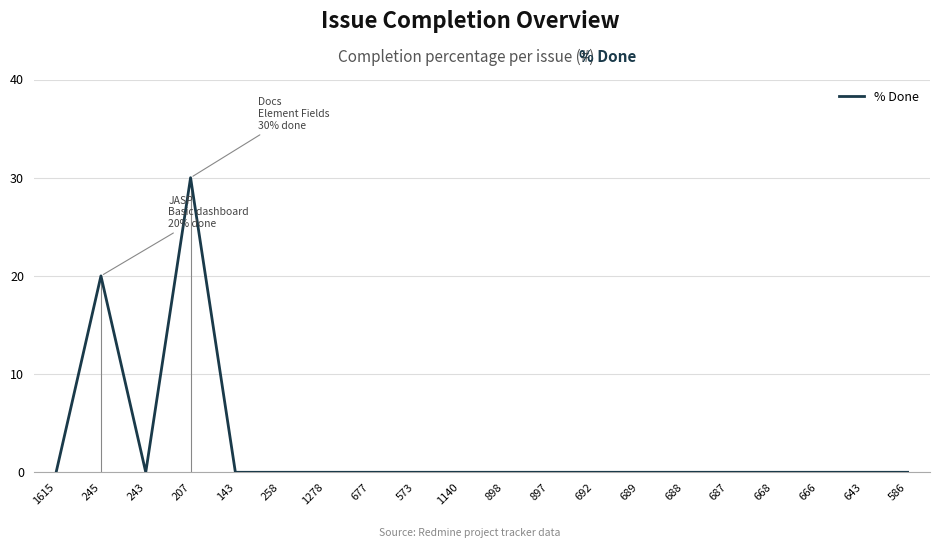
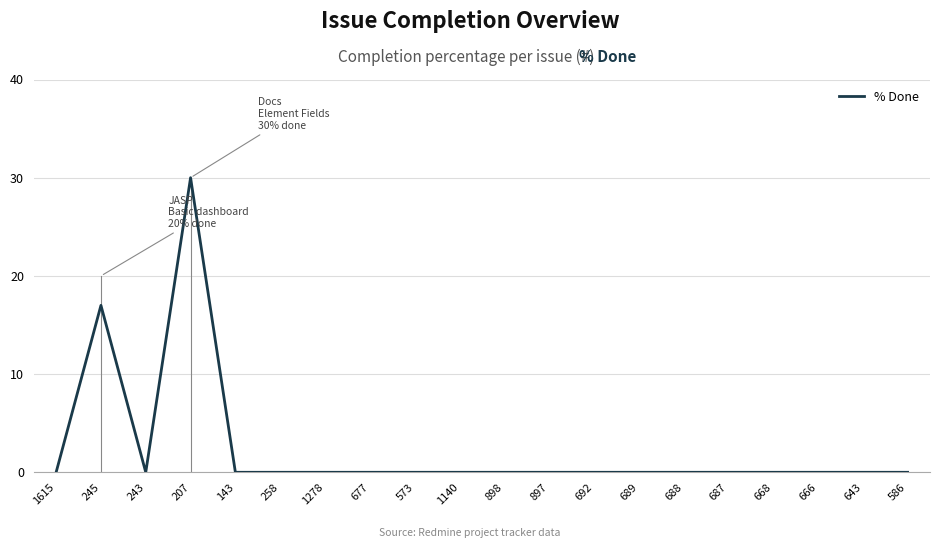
245: 20 -> 17
